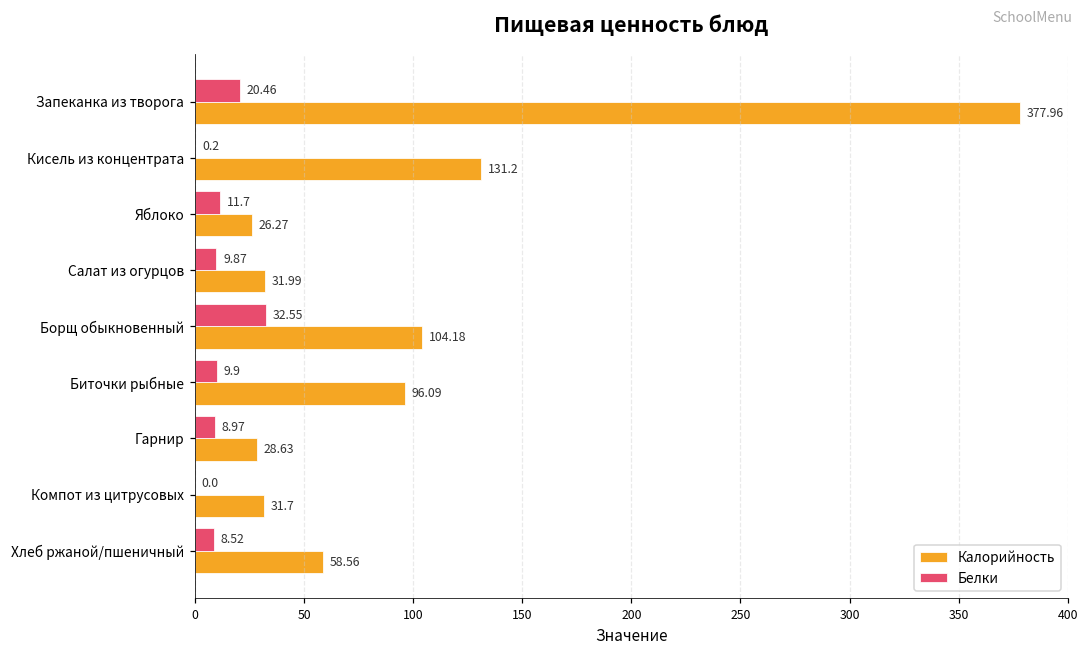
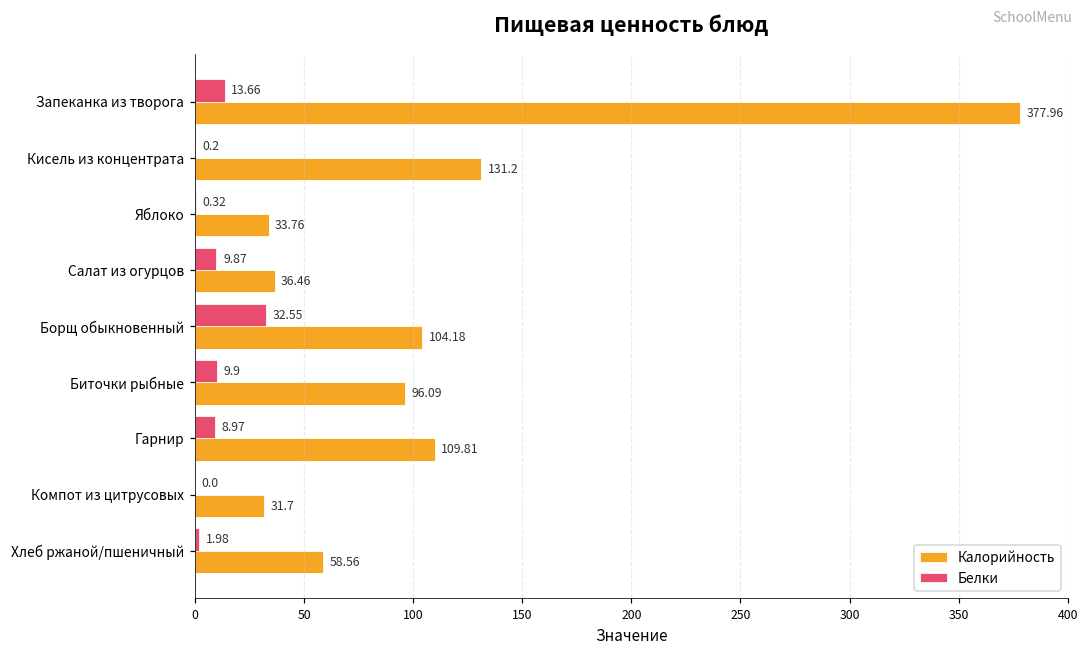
Белки, Запеканка из творога: 20.46 -> 13.66
Белки, Яблоко: 11.7 -> 0.32
Калорийность, Яблоко: 26.27 -> 33.76
Калорийность, Салат из огурцов: 31.99 -> 36.46
Калорийность, Гарнир: 28.63 -> 109.81
Белки, Хлеб ржаной/пшеничный: 8.52 -> 1.98
